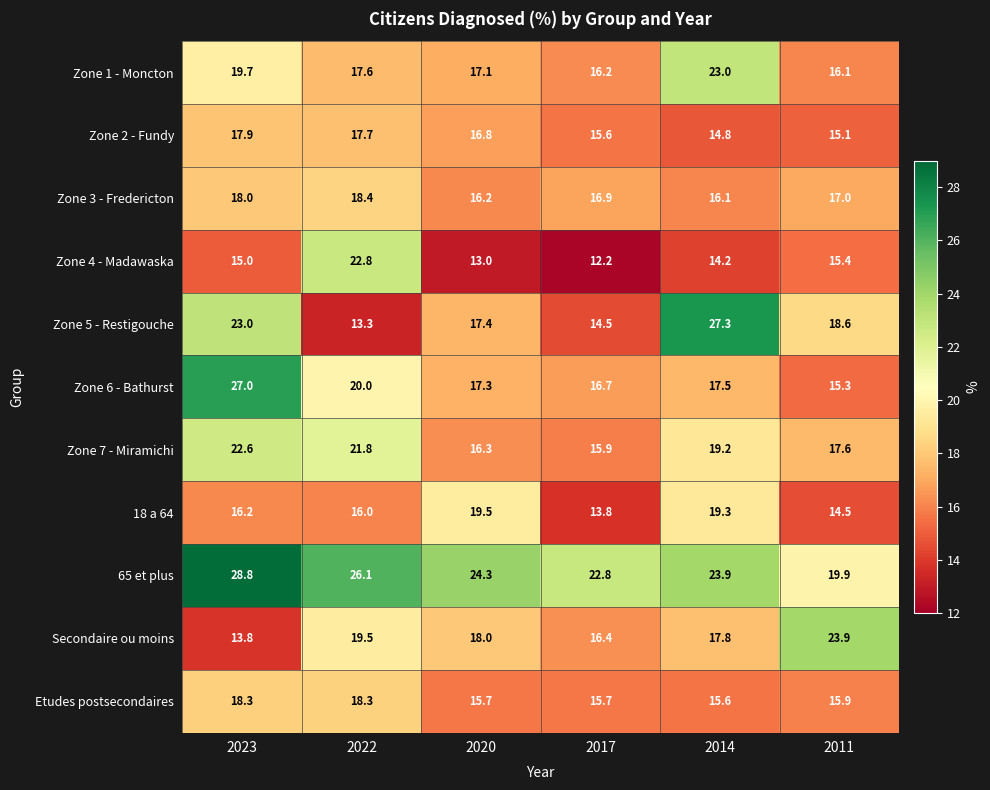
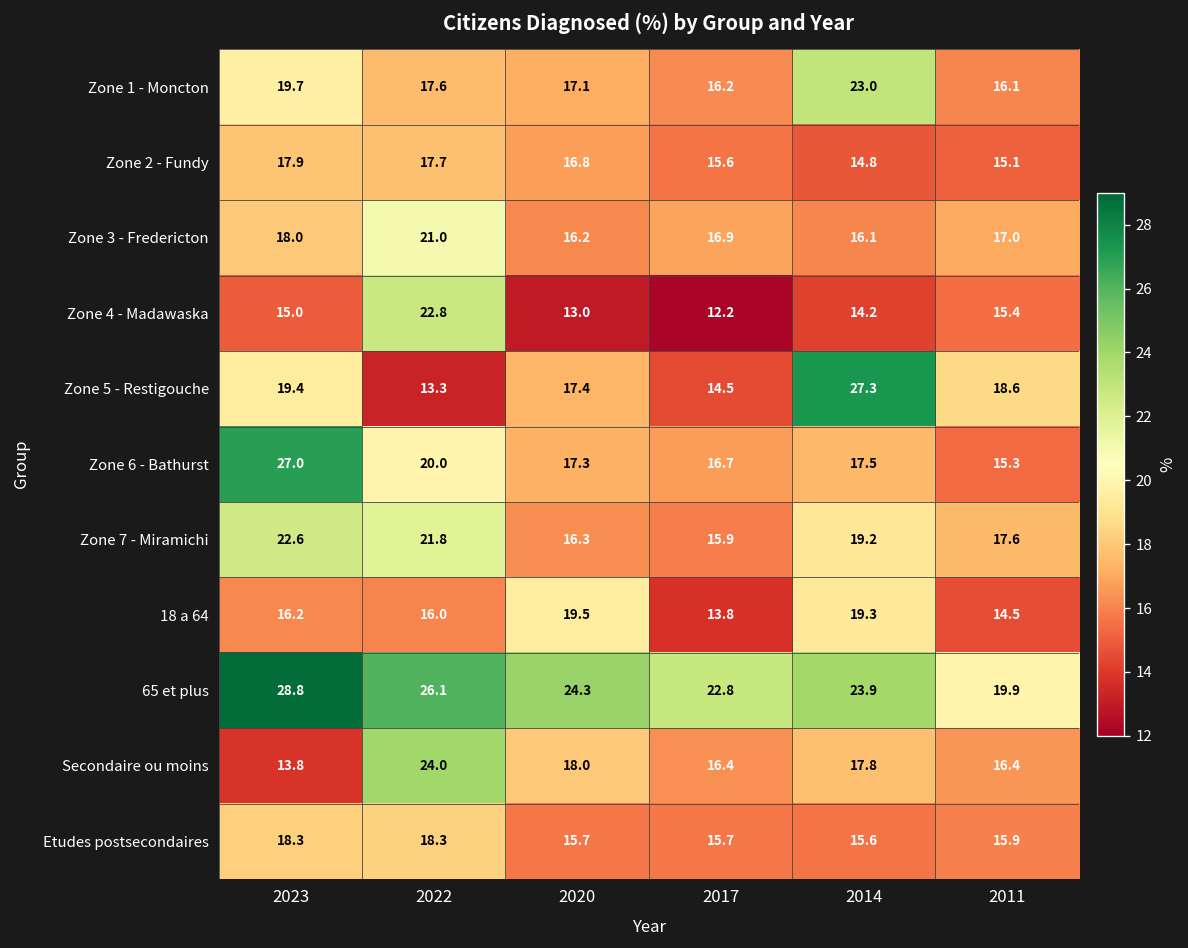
Zone 3 - Fredericton, 2022: 18.4 -> 21.0
Zone 5 - Restigouche, 2023: 23.0 -> 19.4
Secondaire ou moins, 2022: 19.5 -> 24.0
Secondaire ou moins, 2011: 23.9 -> 16.4
